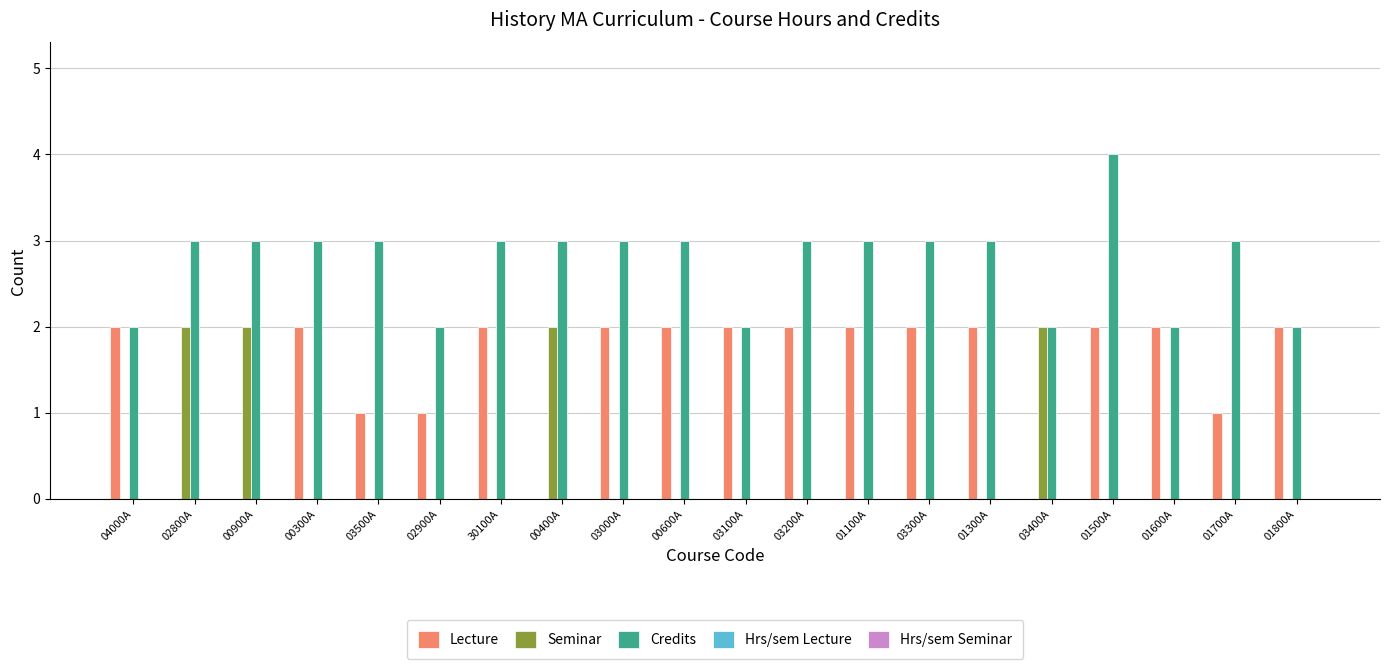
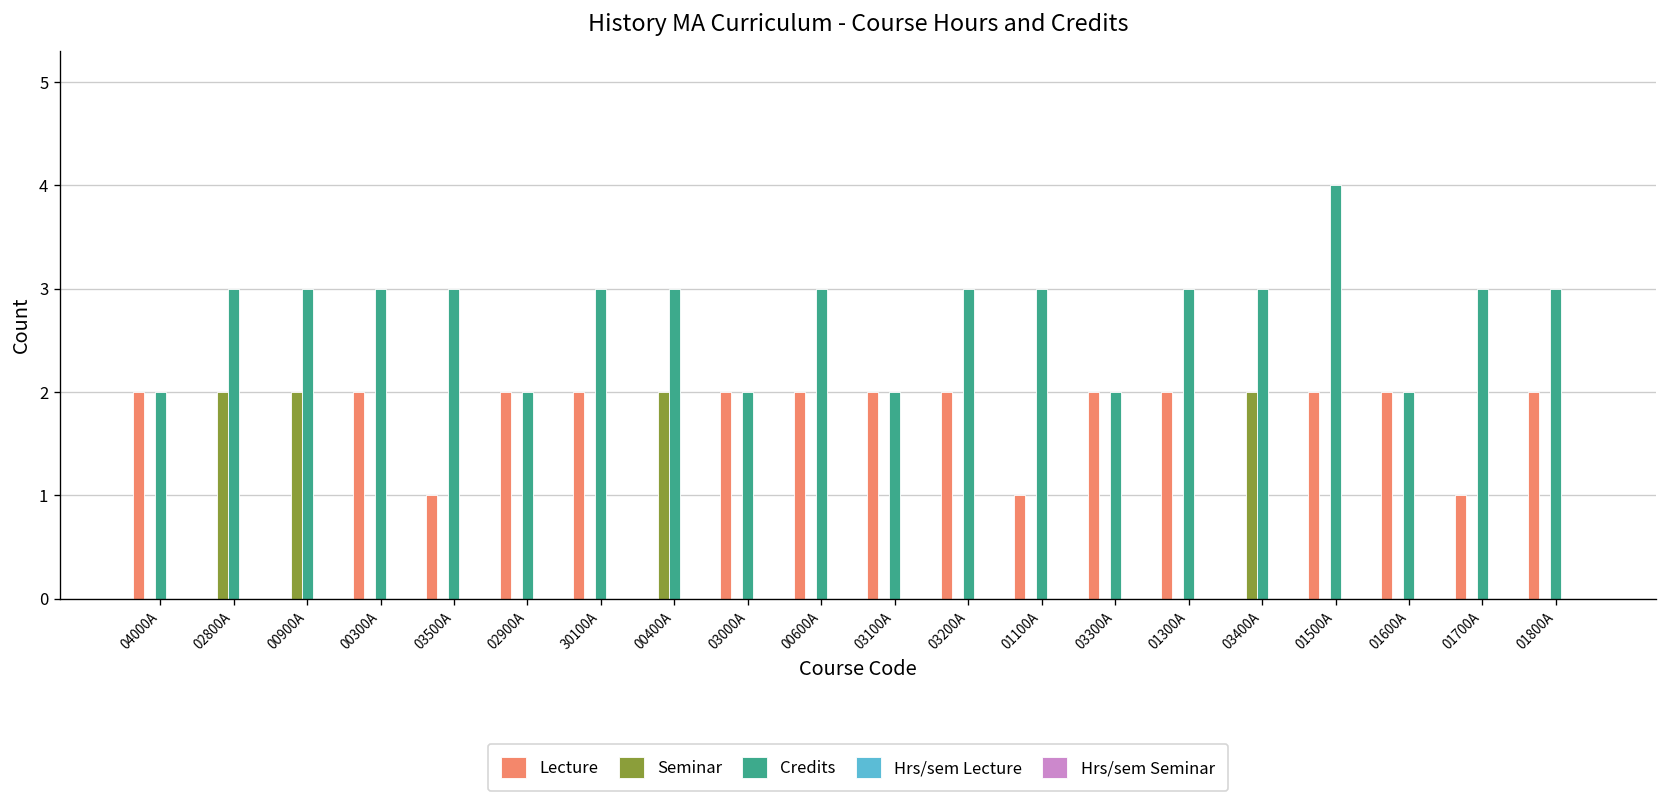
Lecture, 02900A: 1 -> 2
Credits, 03000A: 3 -> 2
Lecture, 01100A: 2 -> 1
Credits, 03300A: 3 -> 2
Credits, 03400A: 2 -> 3
Credits, 01800A: 2 -> 3
